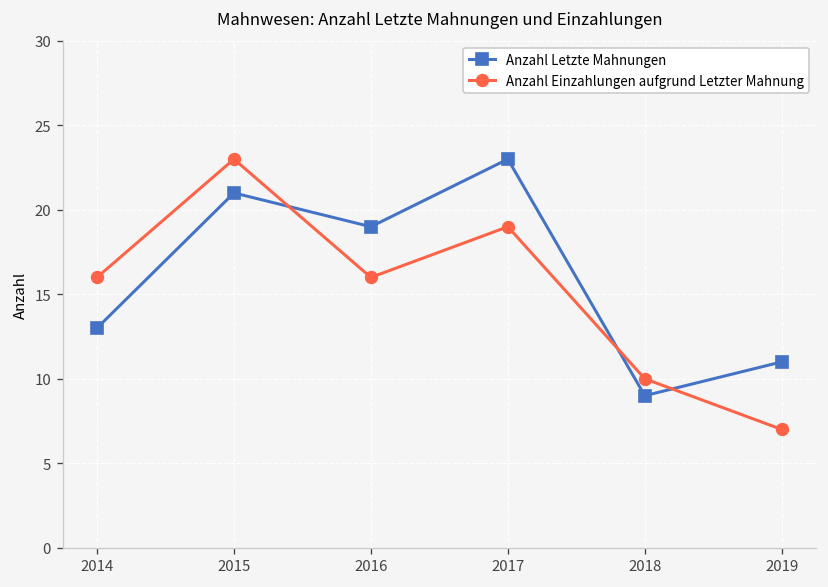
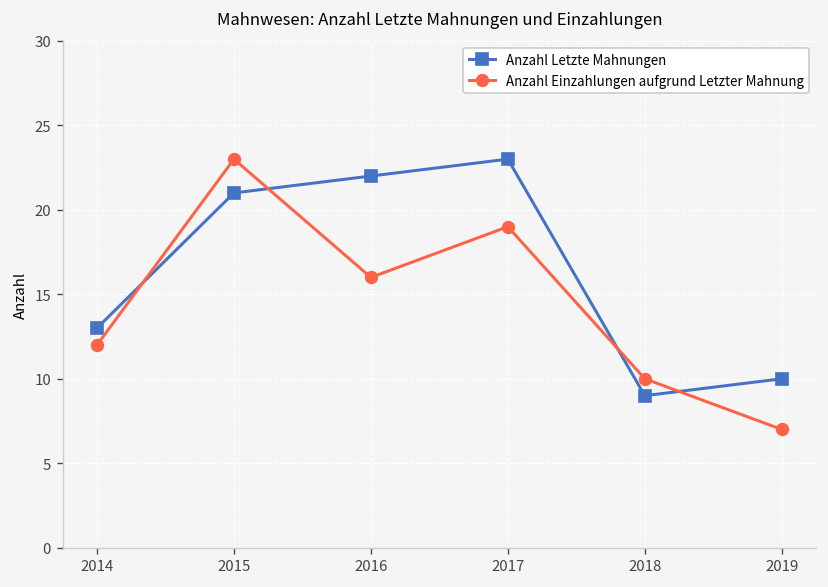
Anzahl Einzahlungen aufgrund Letzter Mahnung, 2014: 16 -> 12
Anzahl Letzte Mahnungen, 2016: 19 -> 22
Anzahl Letzte Mahnungen, 2019: 11 -> 10
